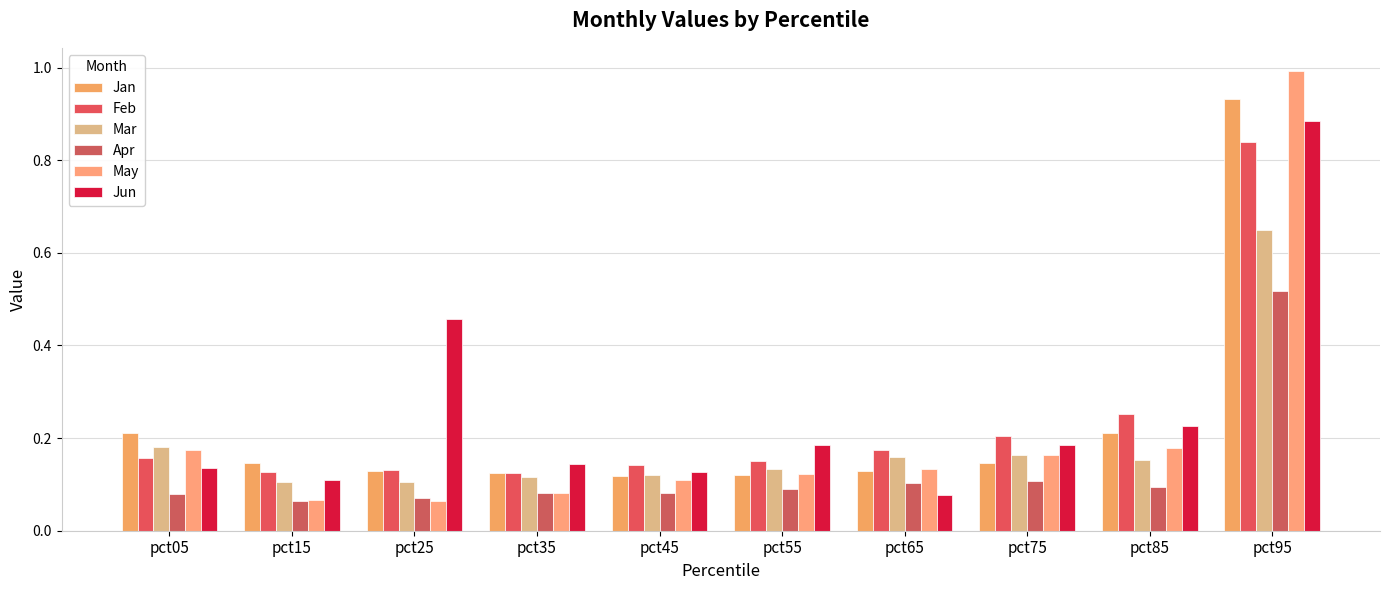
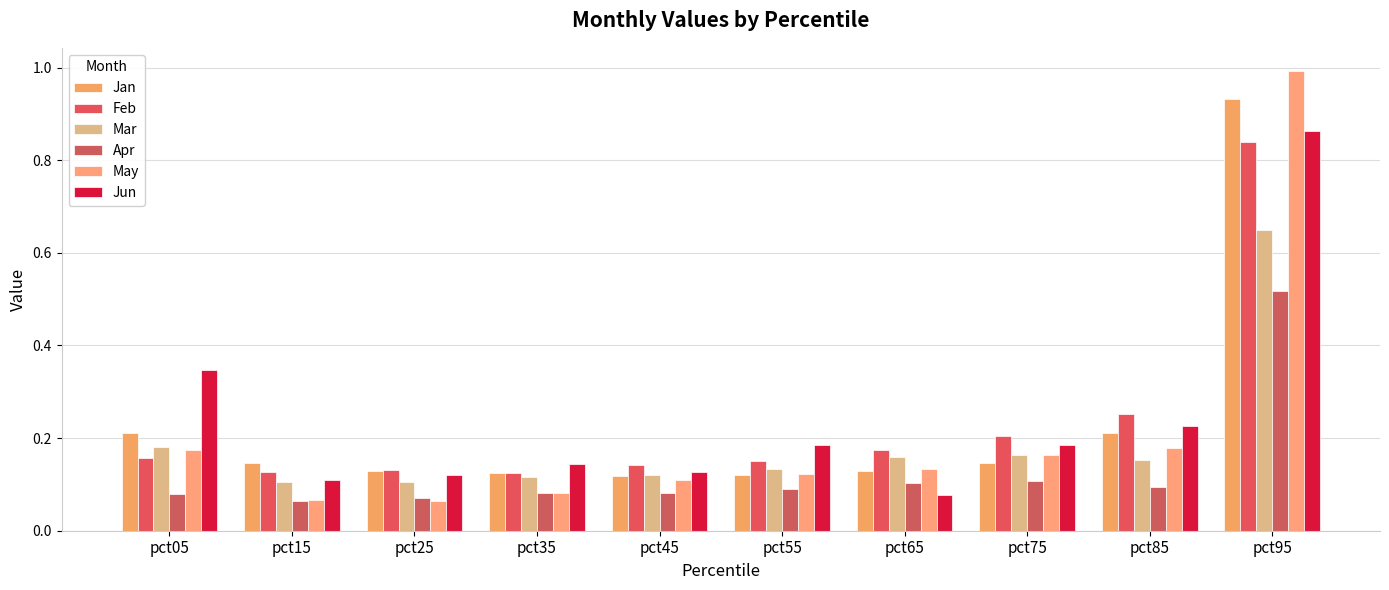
Jun, pct05: 0.13 -> 0.35
Jun, pct25: 0.46 -> 0.12
Jun, pct95: 0.88 -> 0.86
